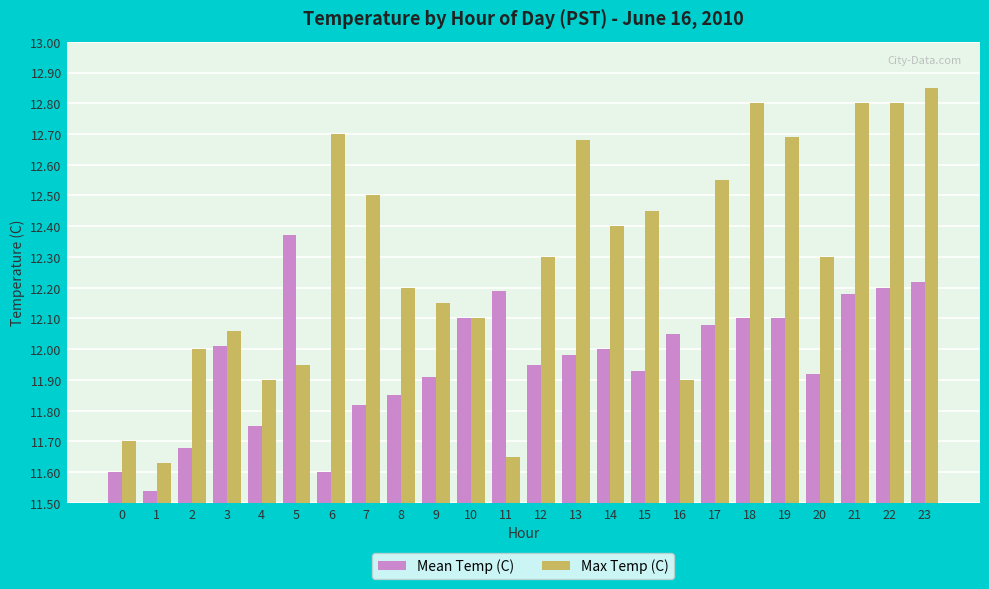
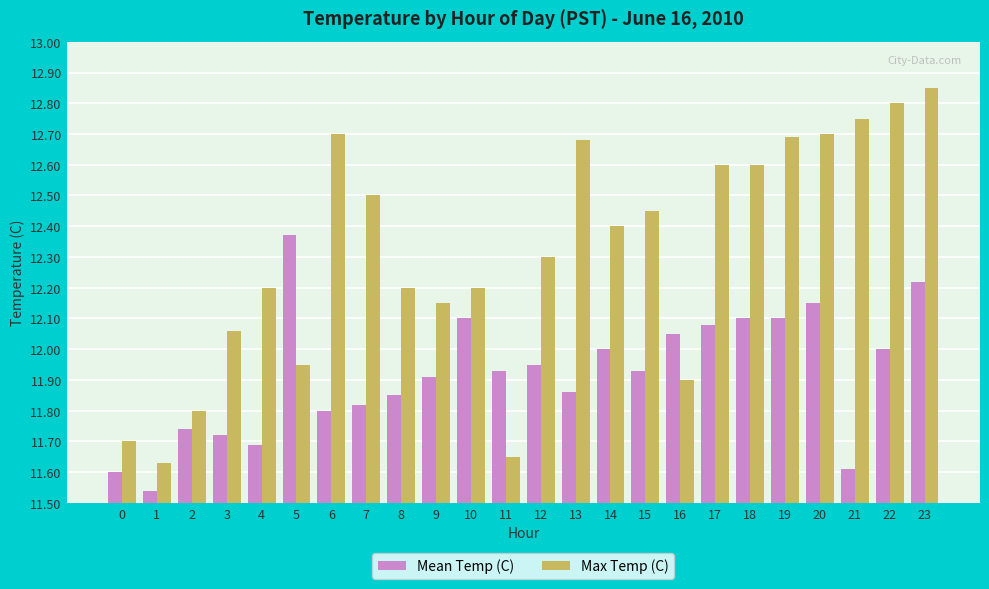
Mean Temp (C), 2: 11.68 -> 11.74
Max Temp (C), 2: 12.0 -> 11.8
Mean Temp (C), 3: 12.01 -> 11.72
Mean Temp (C), 4: 11.75 -> 11.69
Max Temp (C), 4: 11.9 -> 12.2
Mean Temp (C), 6: 11.6 -> 11.8
Max Temp (C), 10: 12.1 -> 12.2
Mean Temp (C), 11: 12.19 -> 11.93
Mean Temp (C), 13: 11.98 -> 11.86
Max Temp (C), 17: 12.55 -> 12.60
Max Temp (C), 18: 12.8 -> 12.6
Mean Temp (C), 20: 11.92 -> 12.15
Max Temp (C), 20: 12.3 -> 12.7
Mean Temp (C), 21: 12.18 -> 11.61
Max Temp (C), 21: 12.80 -> 12.75
Mean Temp (C), 22: 12.2 -> 12.0
